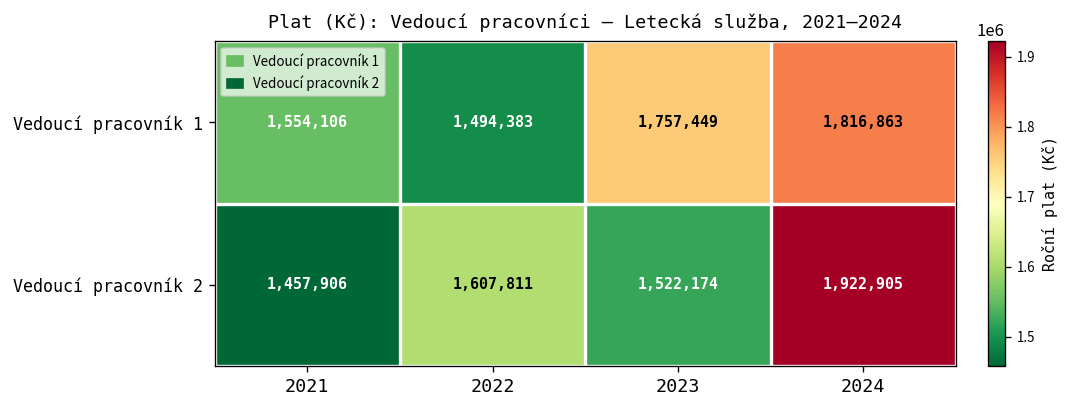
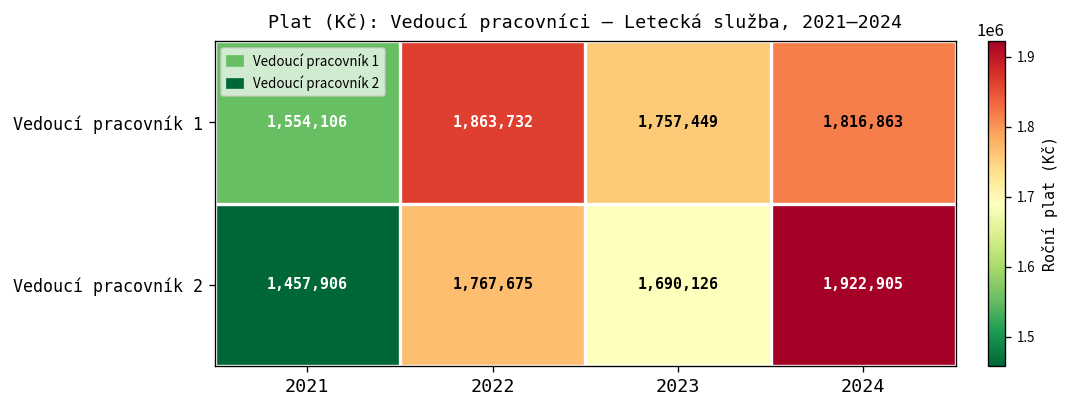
Vedoucí pracovník 1, 2022: 1,494,383 -> 1,863,732
Vedoucí pracovník 2, 2022: 1,607,811 -> 1,767,675
Vedoucí pracovník 2, 2023: 1,522,174 -> 1,690,126
